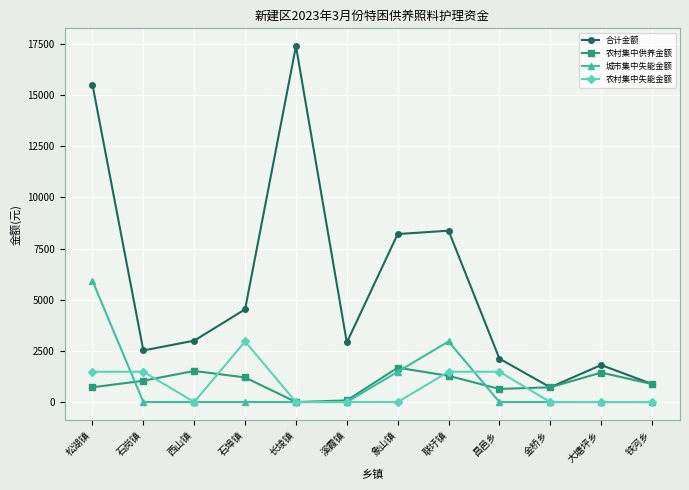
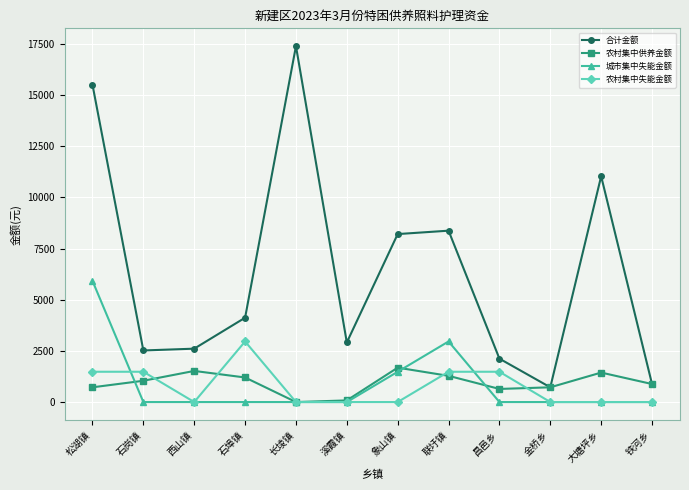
合计金额, 西山镇: 3000 -> 2600
合计金额, 石埠镇: 4500 -> 4100
合计金额, 大塘坪乡: 1800 -> 11000
